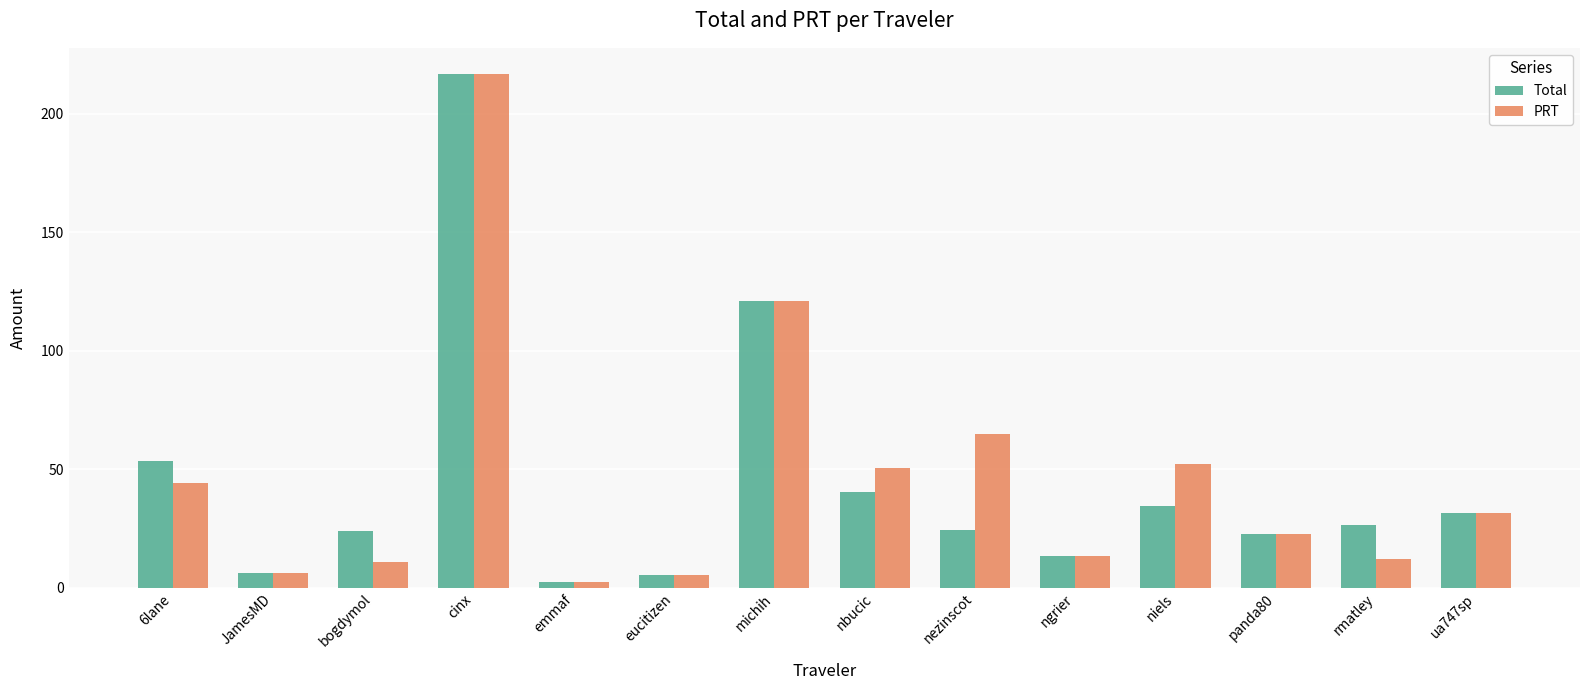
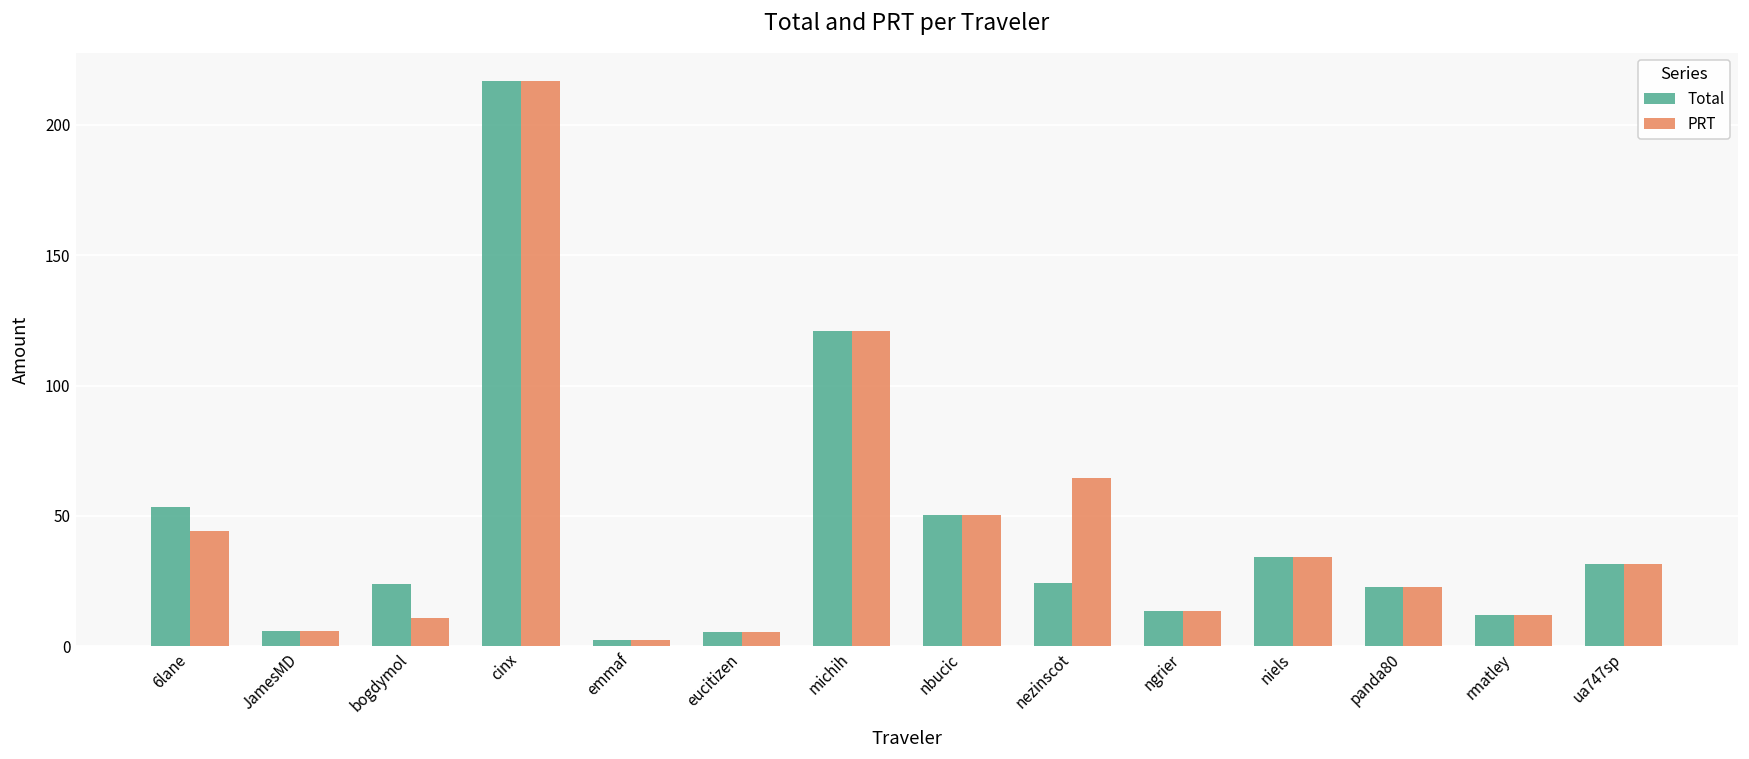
Total, nbucic: 40 -> 51
PRT, niels: 52 -> 34
Total, rmatley: 26 -> 12
